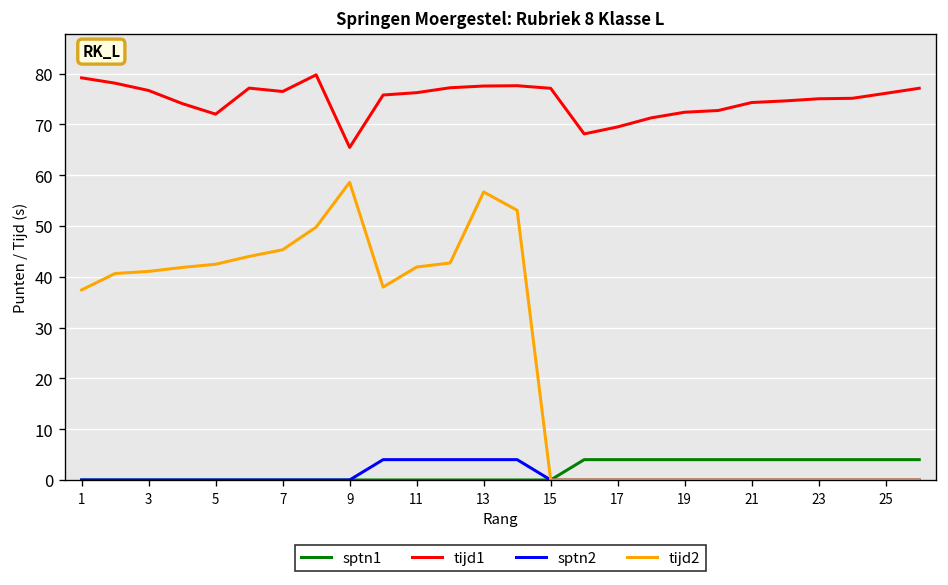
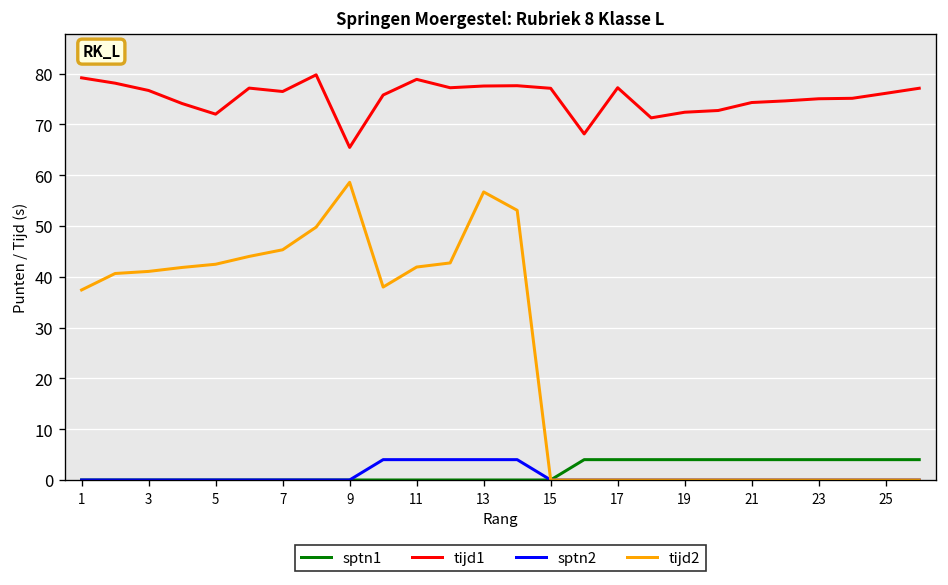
tijd1, 11: 76 -> 79
tijd1, 17: 70 -> 77
